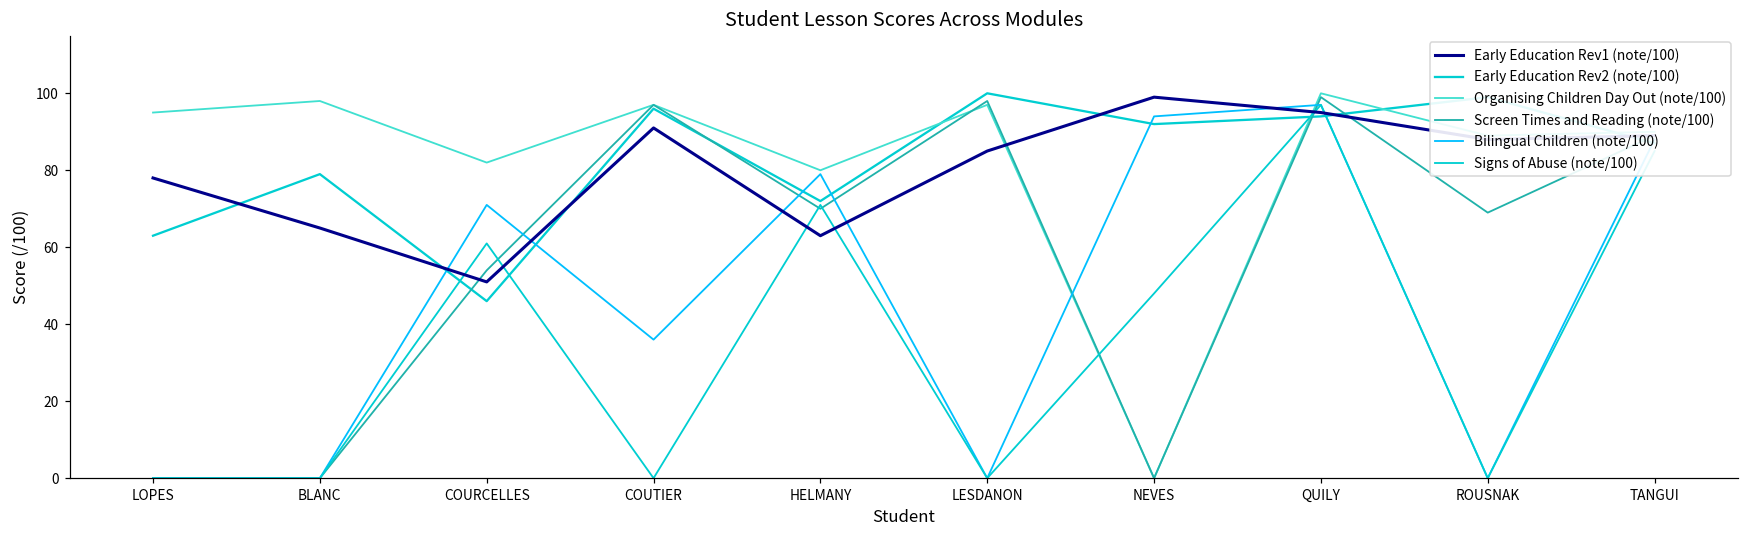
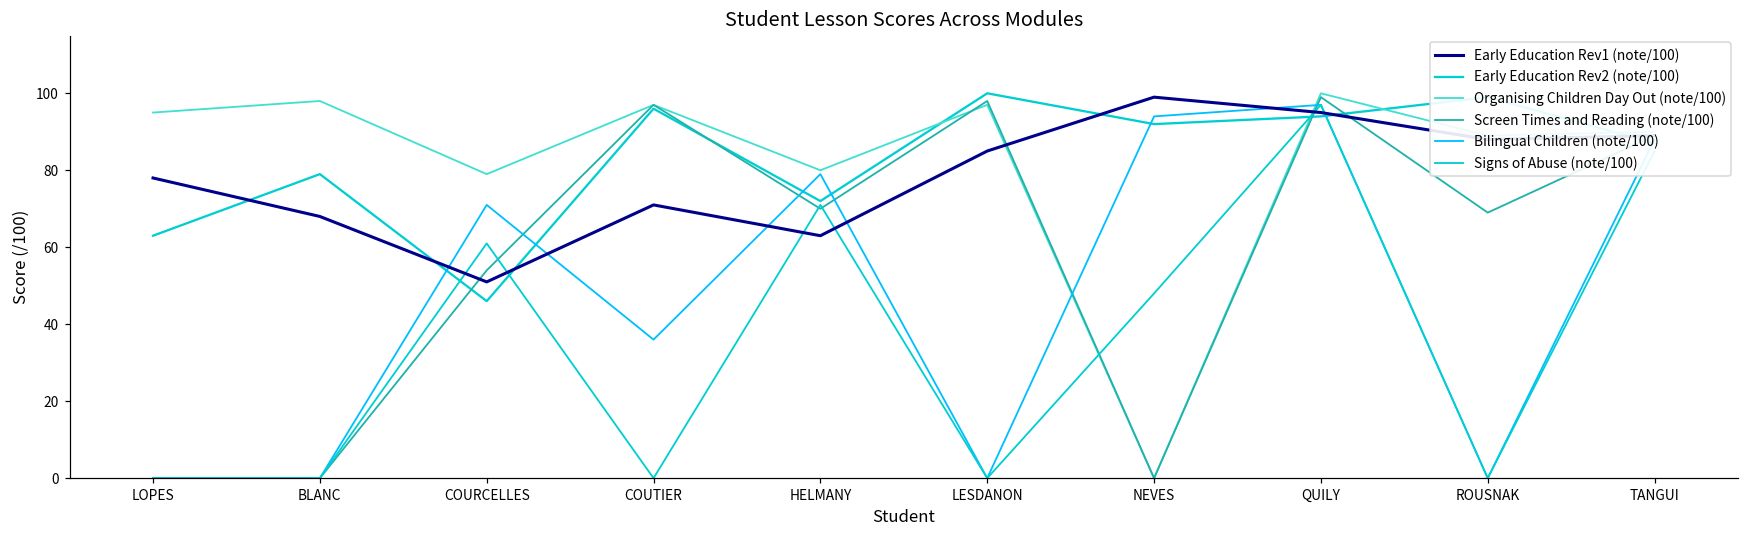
Early Education Rev1 (note/100), BLANC: 65 -> 68
Organising Children Day Out (note/100), COURCELLES: 82 -> 79
Early Education Rev1 (note/100), COUTIER: 91 -> 71
